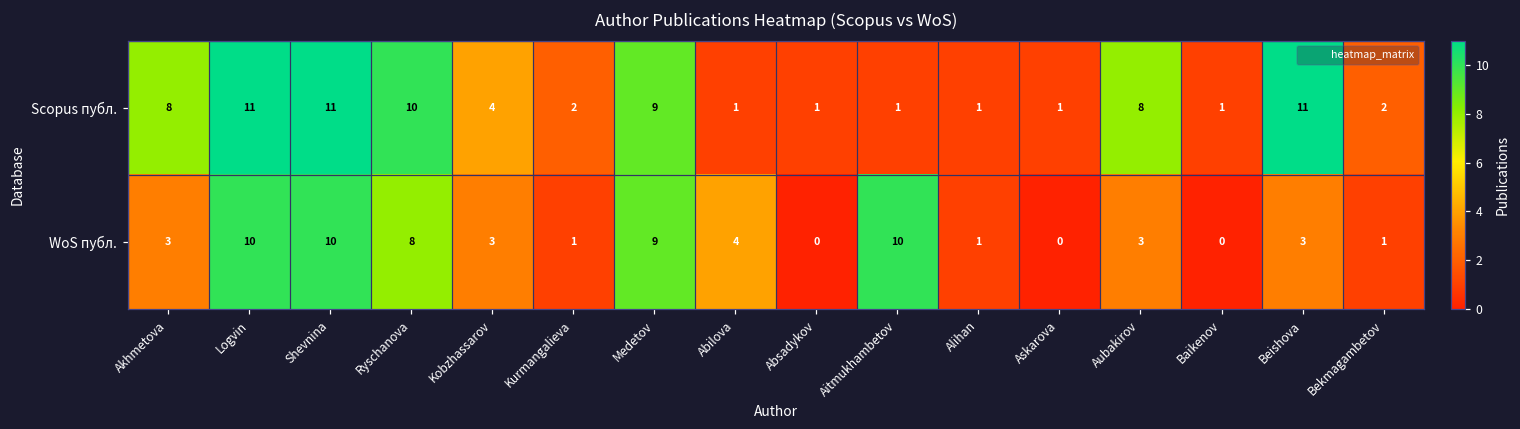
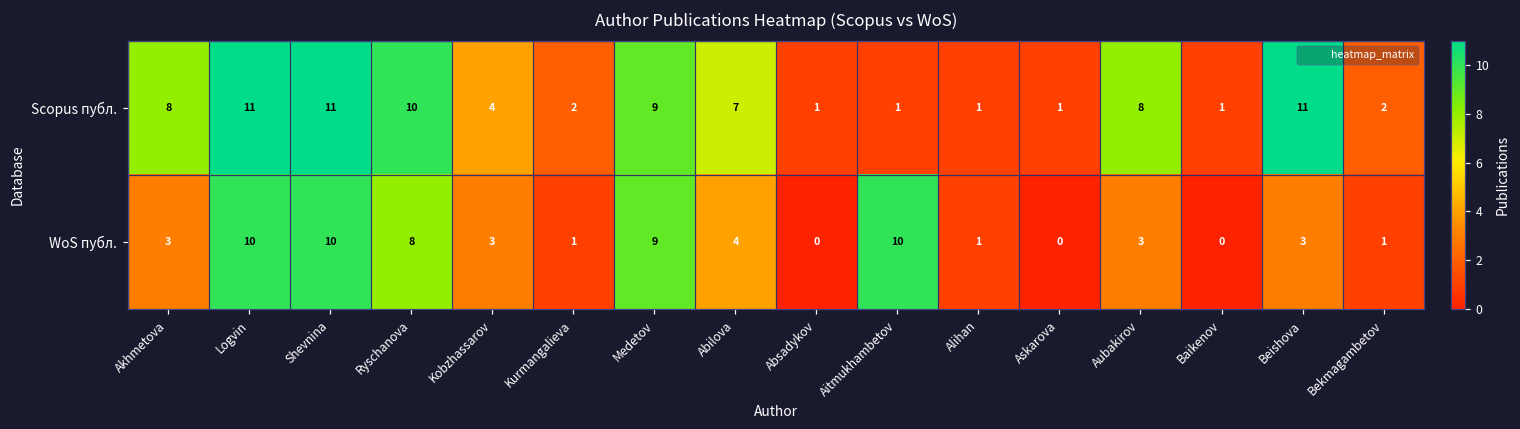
Scopus публ., Abilova: 1 -> 7
